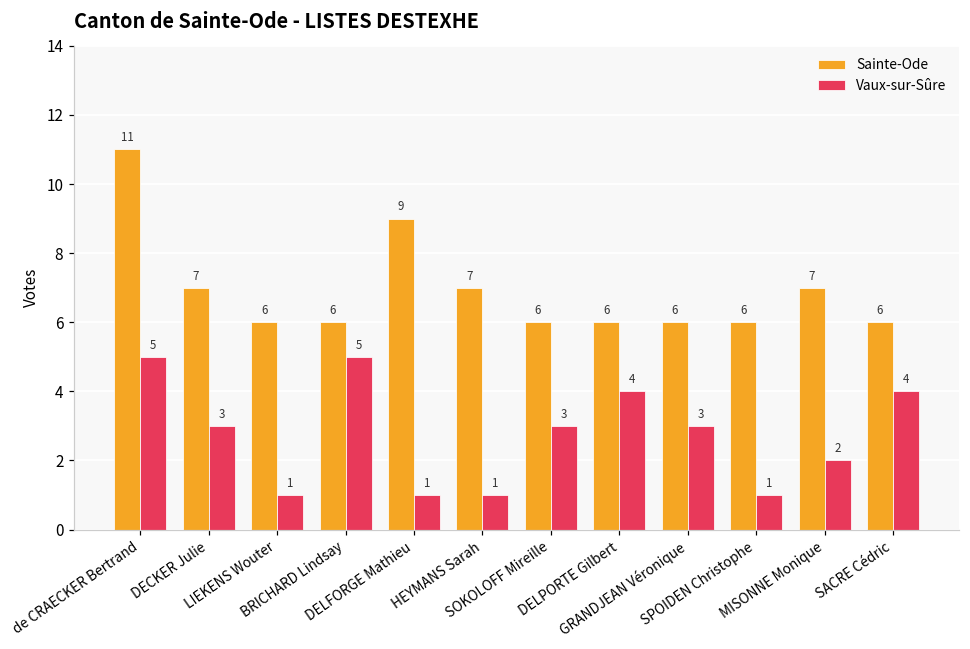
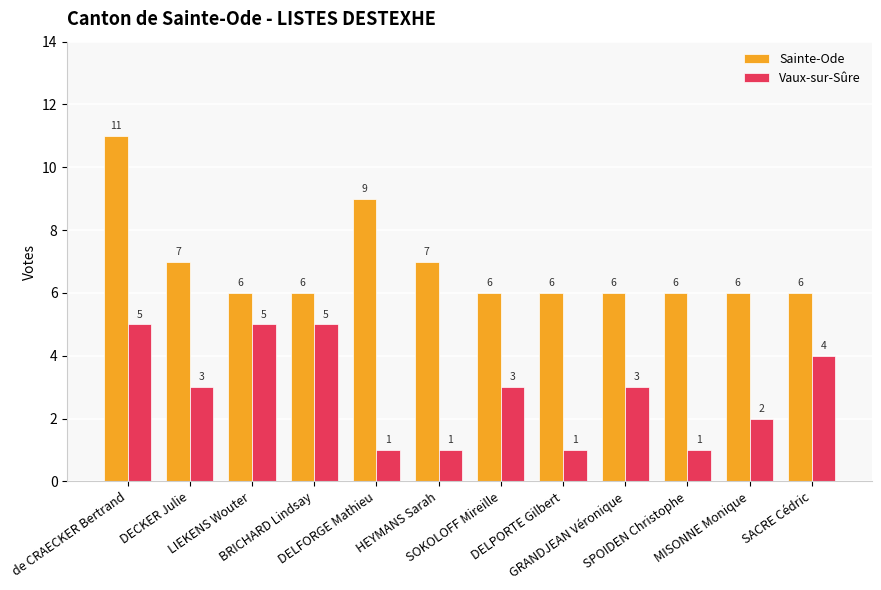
Vaux-sur-Sûre, LIEKENS Wouter: 1 -> 5
Vaux-sur-Sûre, DELPORTE Gilbert: 4 -> 1
Sainte-Ode, MISONNE Monique: 7 -> 6
